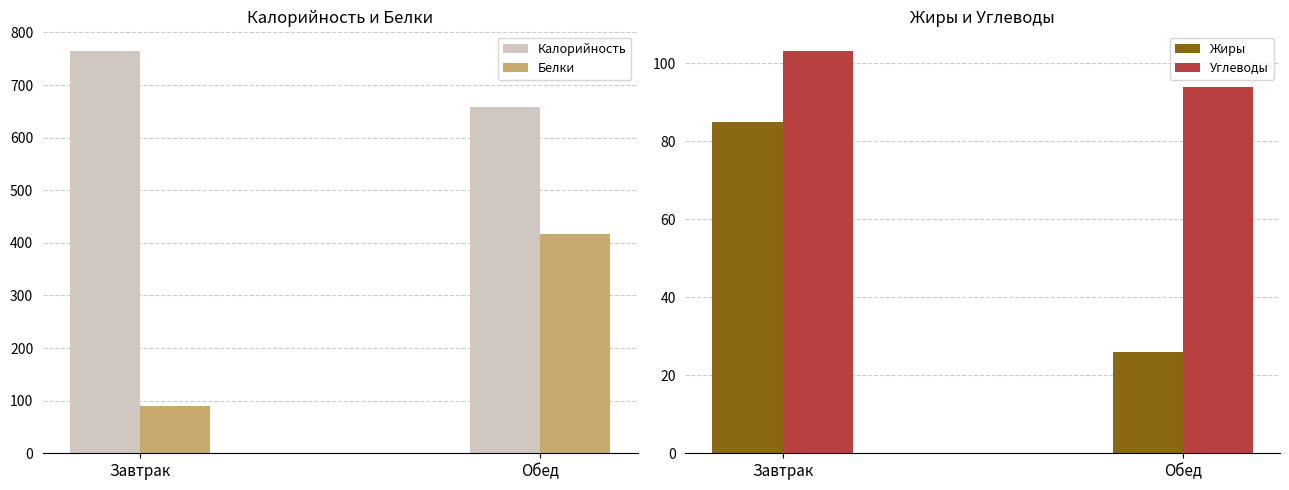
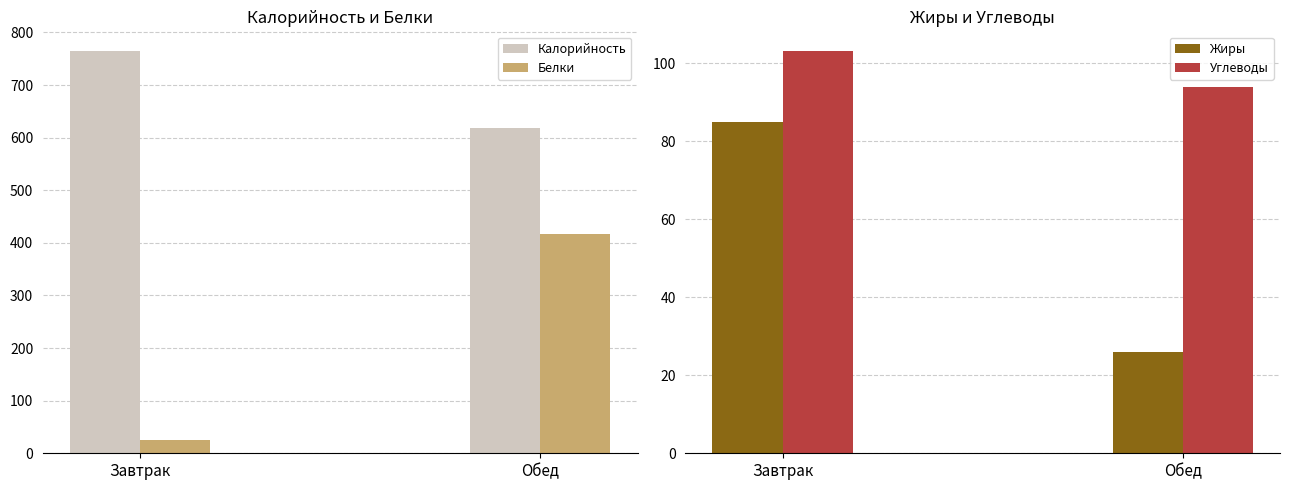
Калорийность и Белки, Белки, Завтрак: 90 -> 30
Калорийность и Белки, Калорийность, Обед: 660 -> 620
